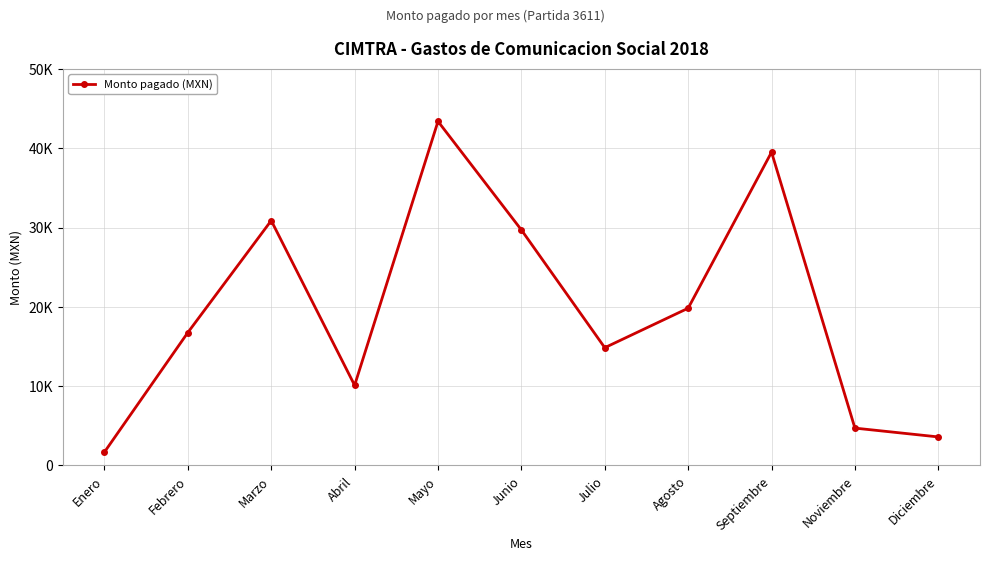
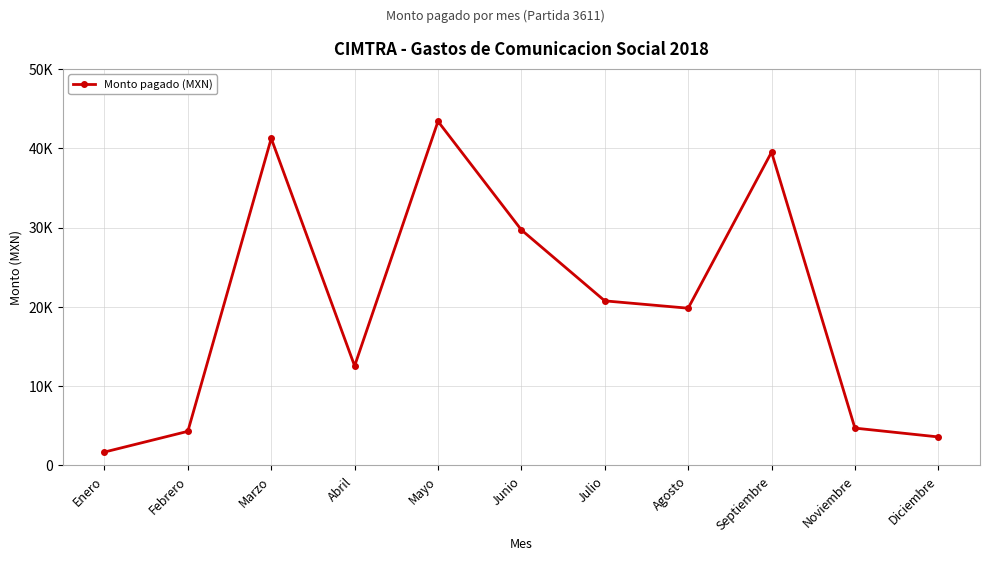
Febrero: 17000 -> 4000
Marzo: 31000 -> 41000
Abril: 10000 -> 13000
Julio: 15000 -> 21000
